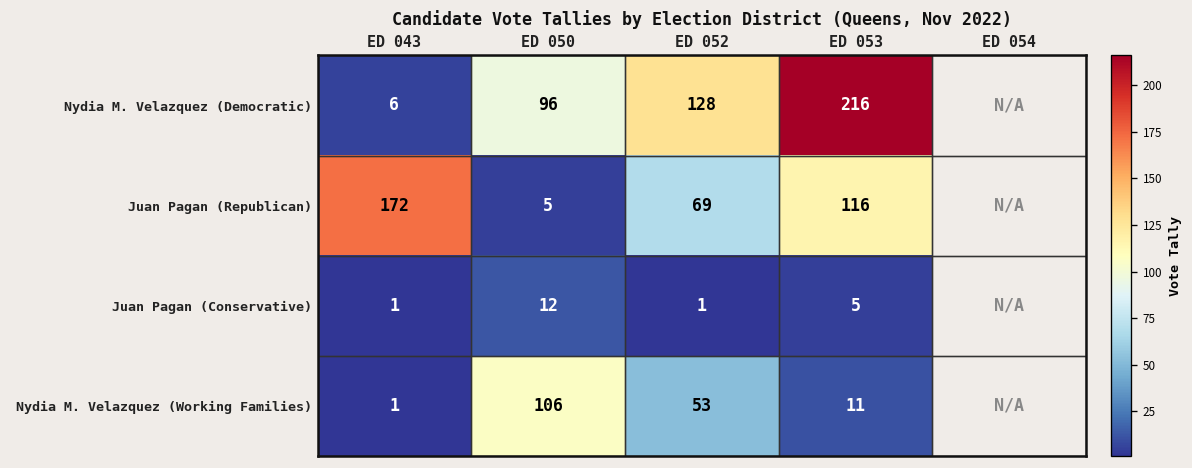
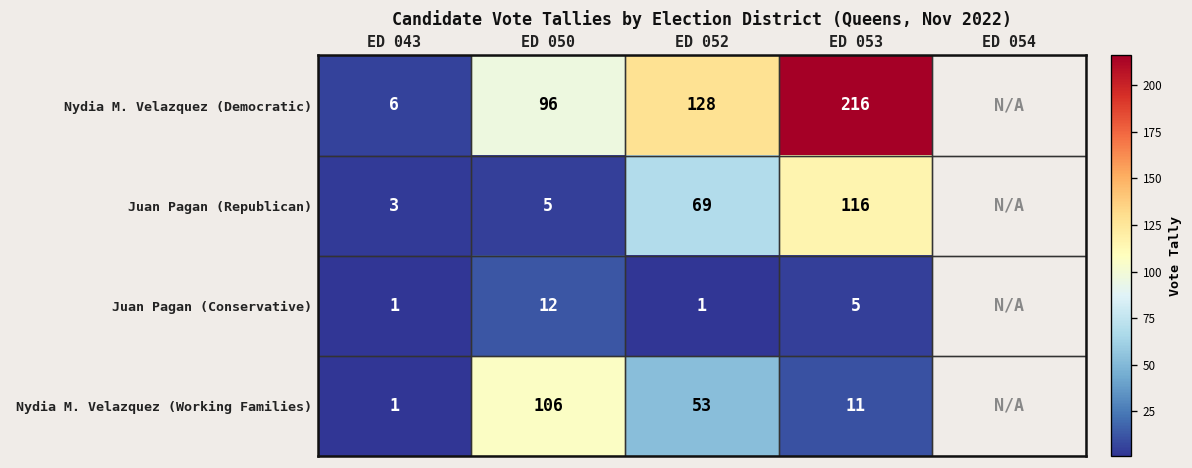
Juan Pagan (Republican), ED 043: 172 -> 3
